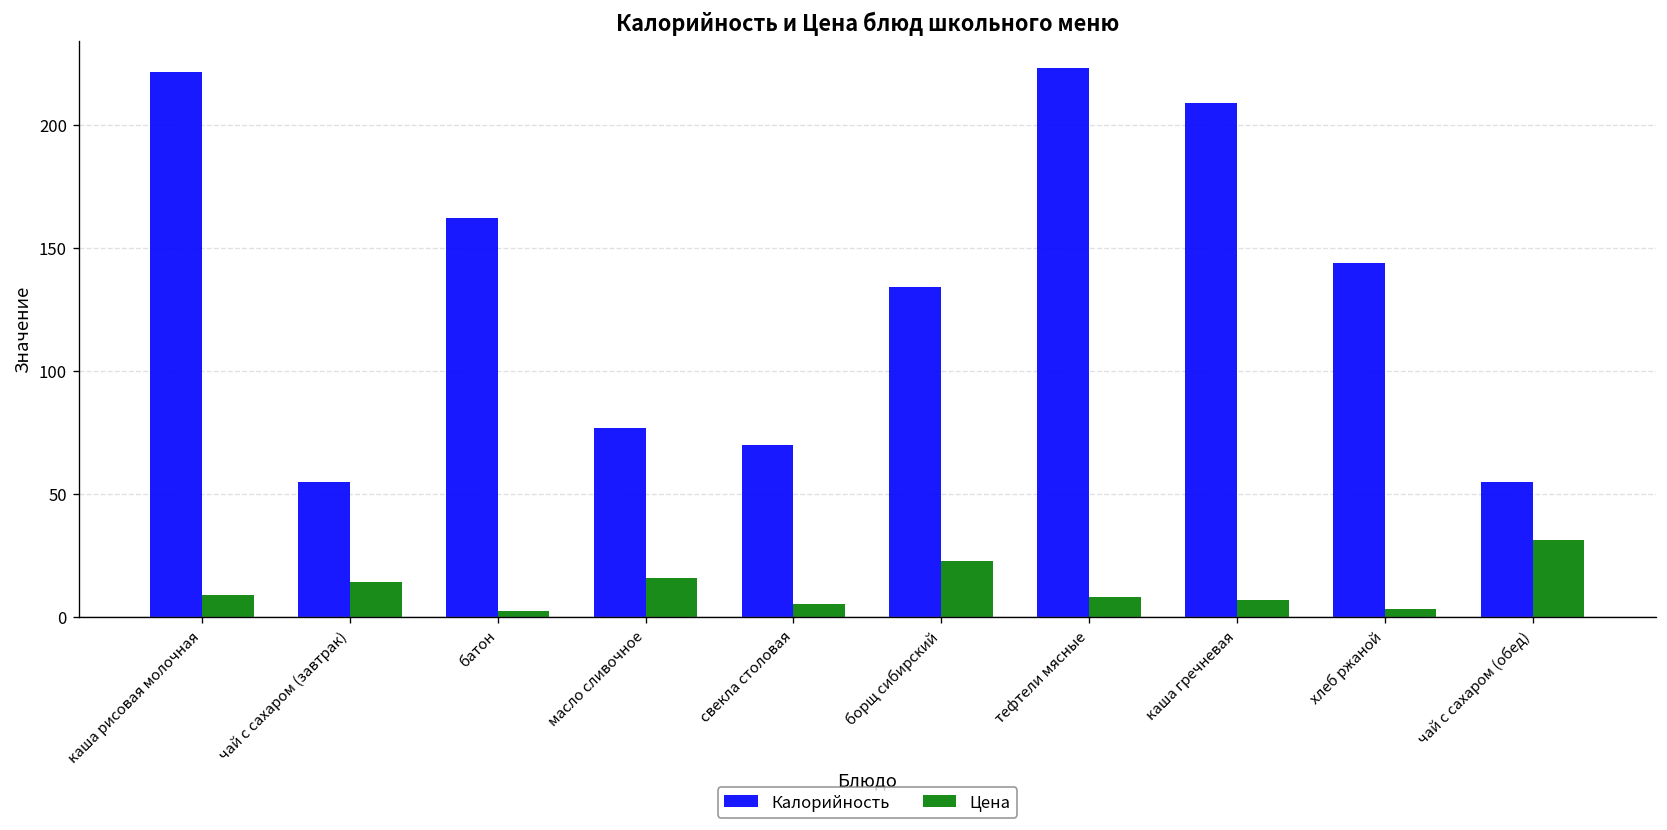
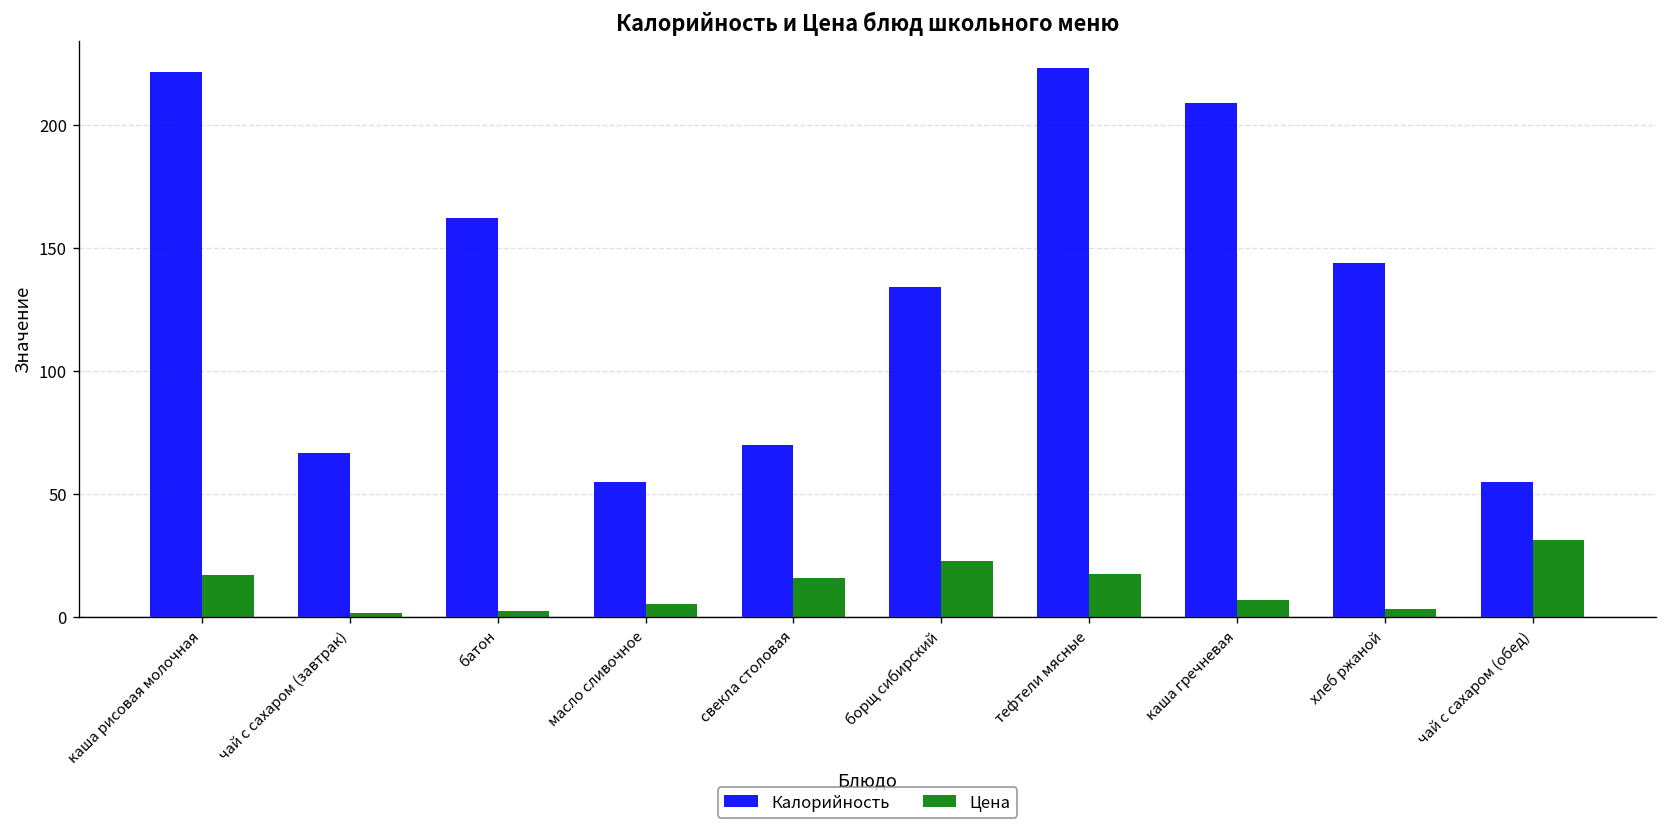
Цена, каша рисовая молочная: 9 -> 17
Калорийность, чай с сахаром (завтрак): 55 -> 67
Цена, чай с сахаром (завтрак): 14 -> 2
Калорийность, масло сливочное: 77 -> 55
Цена, масло сливочное: 16 -> 5
Цена, свекла столовая: 5 -> 16
Цена, тефтели мясные: 8 -> 18
